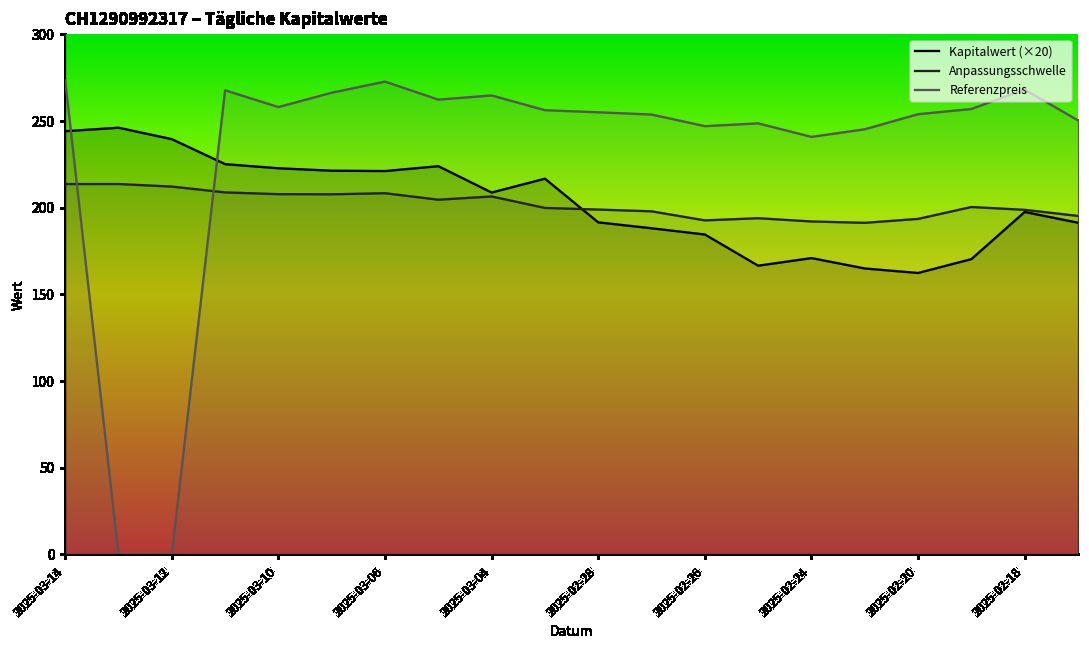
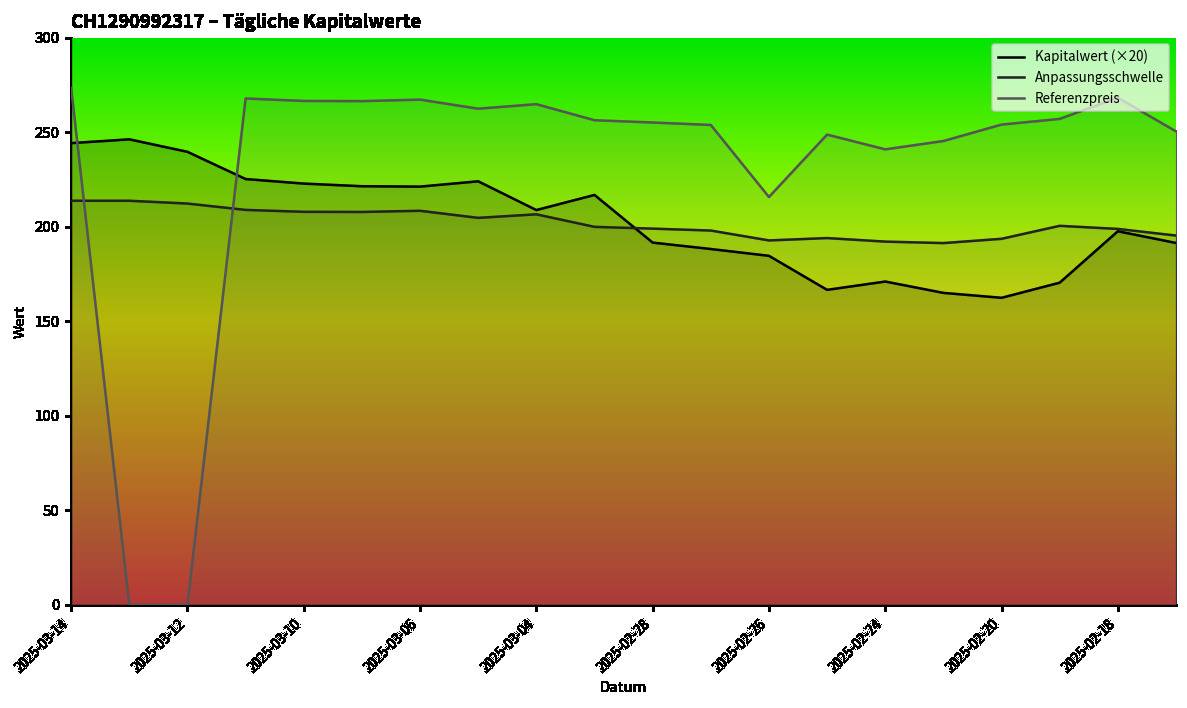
Referenzpreis, 2025-03-10: 258 -> 267
Referenzpreis, 2025-03-06: 273 -> 267
Referenzpreis, 2025-02-26: 247 -> 216
